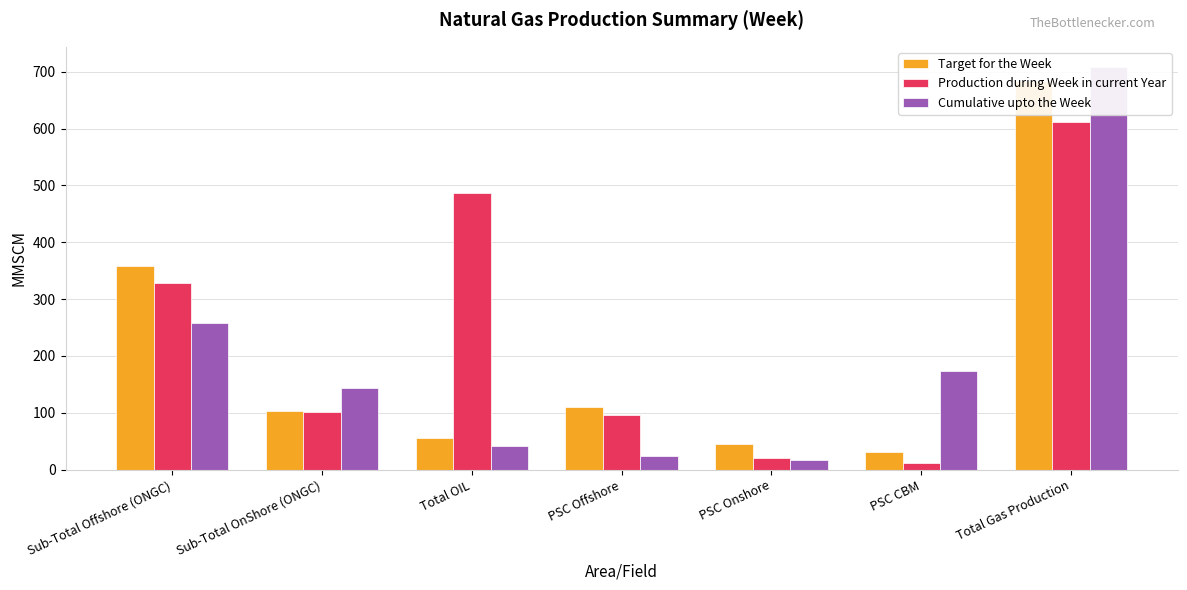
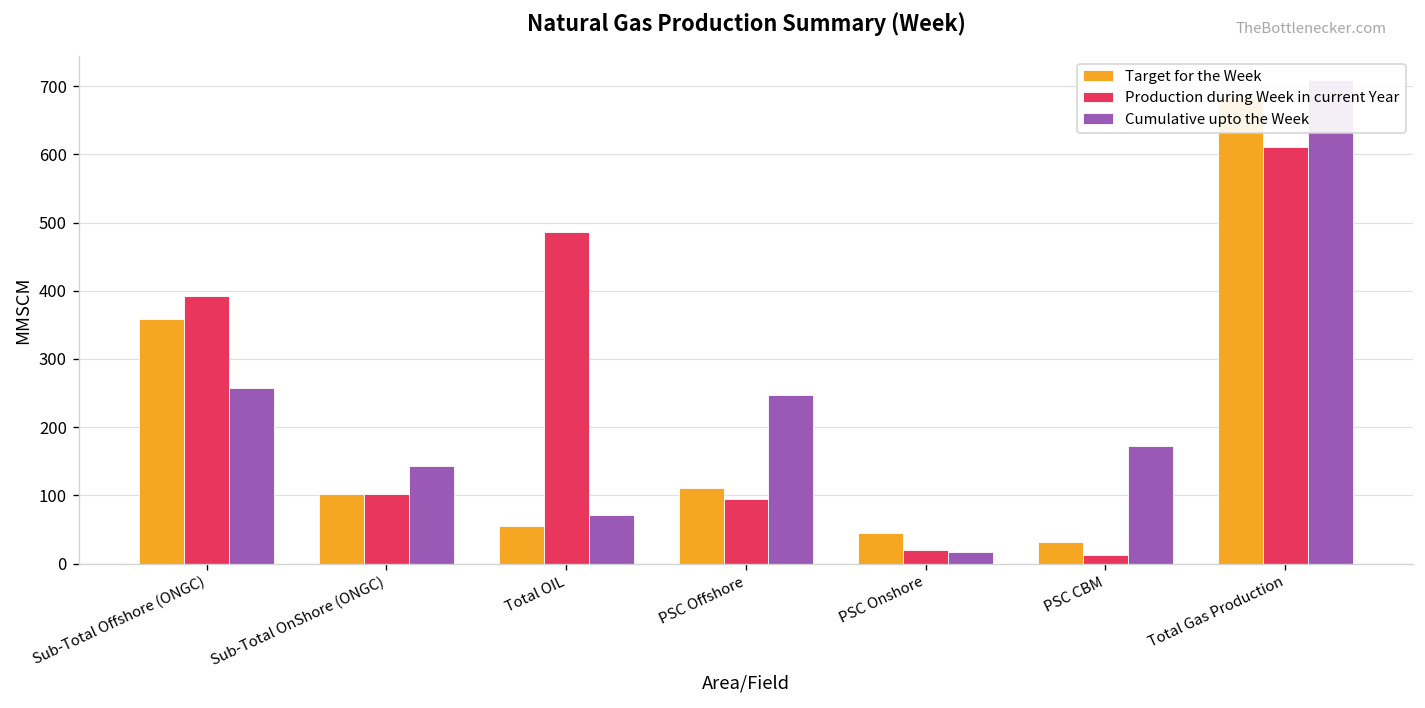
Production during Week in current Year, Sub-Total Offshore (ONGC): 330 -> 390
Cumulative upto the Week, Total OIL: 40 -> 70
Cumulative upto the Week, PSC Offshore: 20 -> 250
